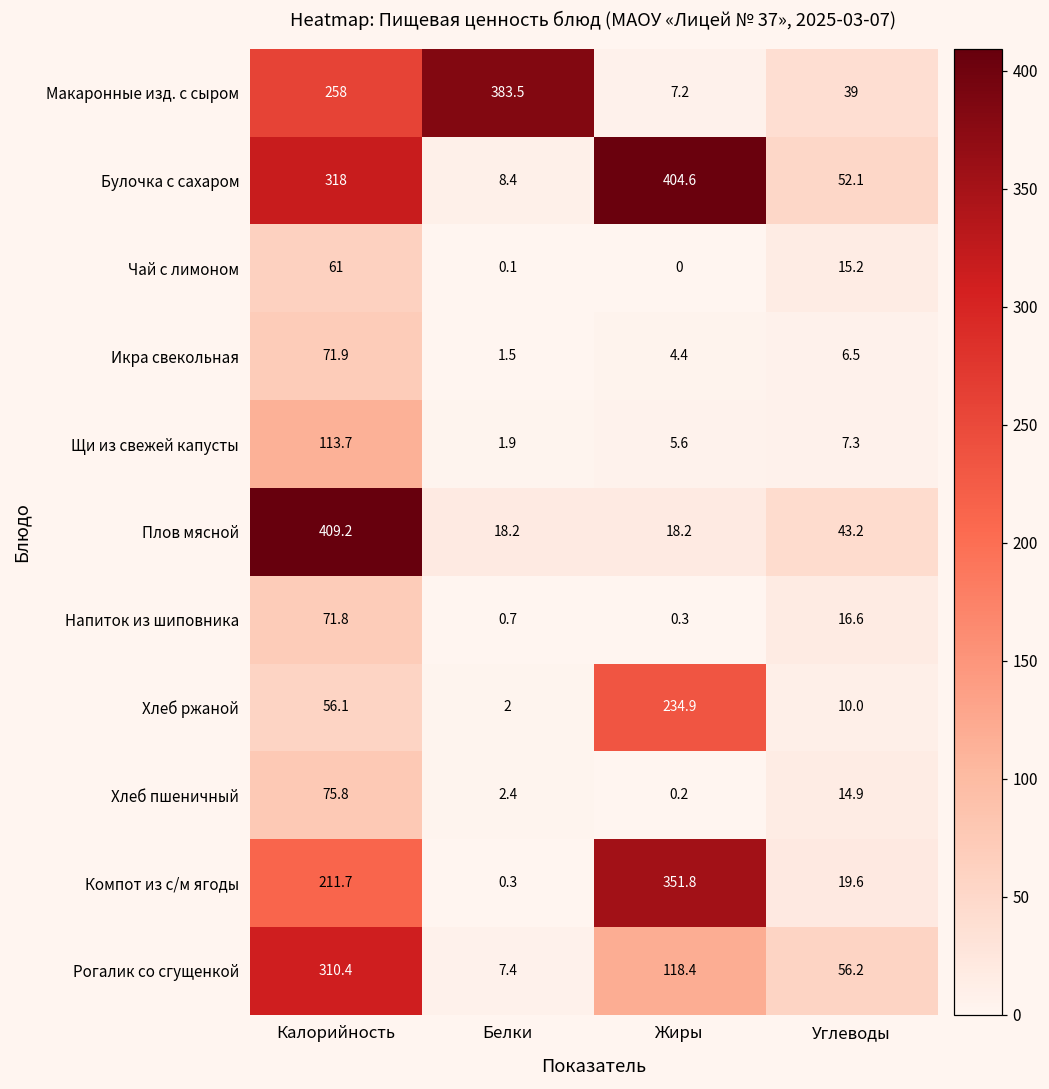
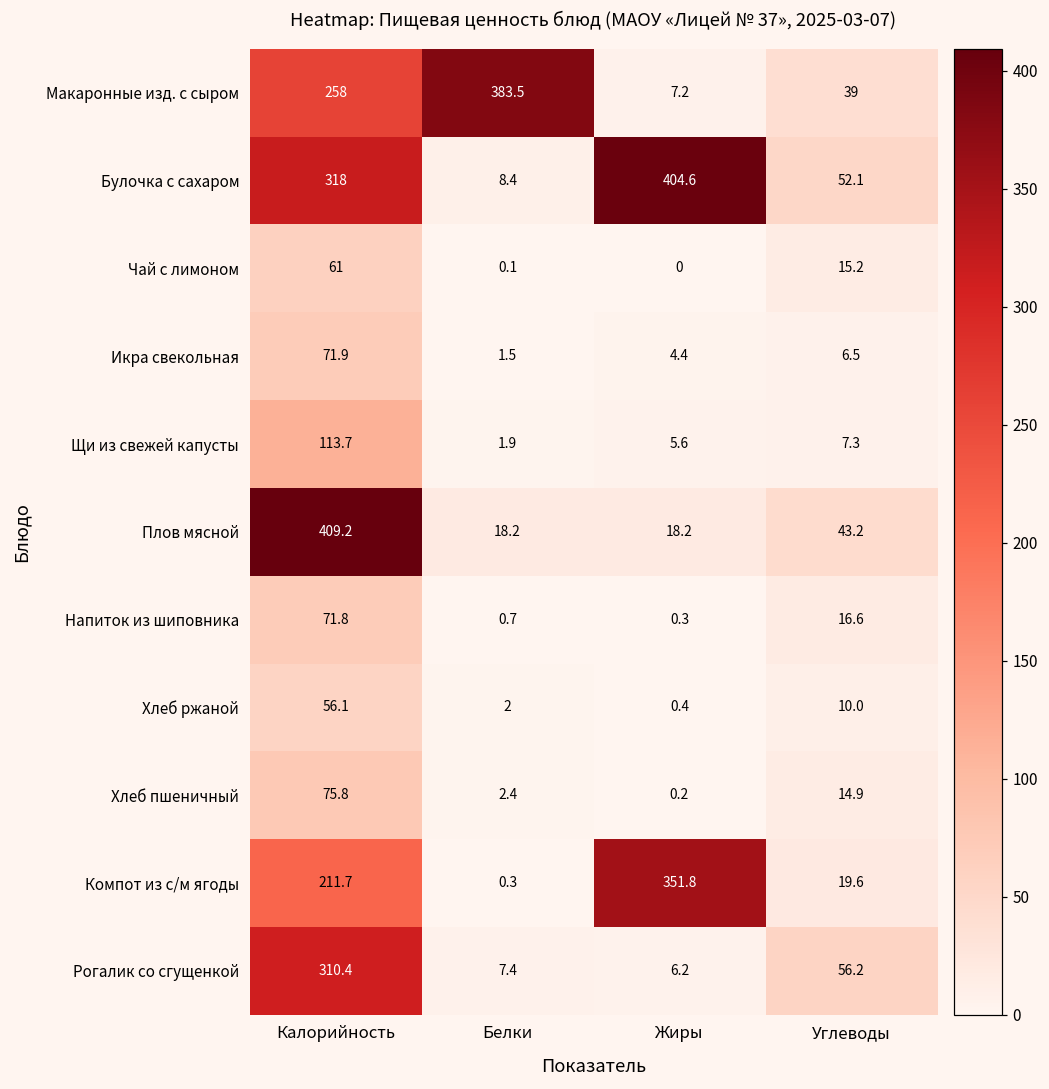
Хлеб ржаной, Жиры: 234.9 -> 0.4
Рогалик со сгущенкой, Жиры: 118.4 -> 6.2
